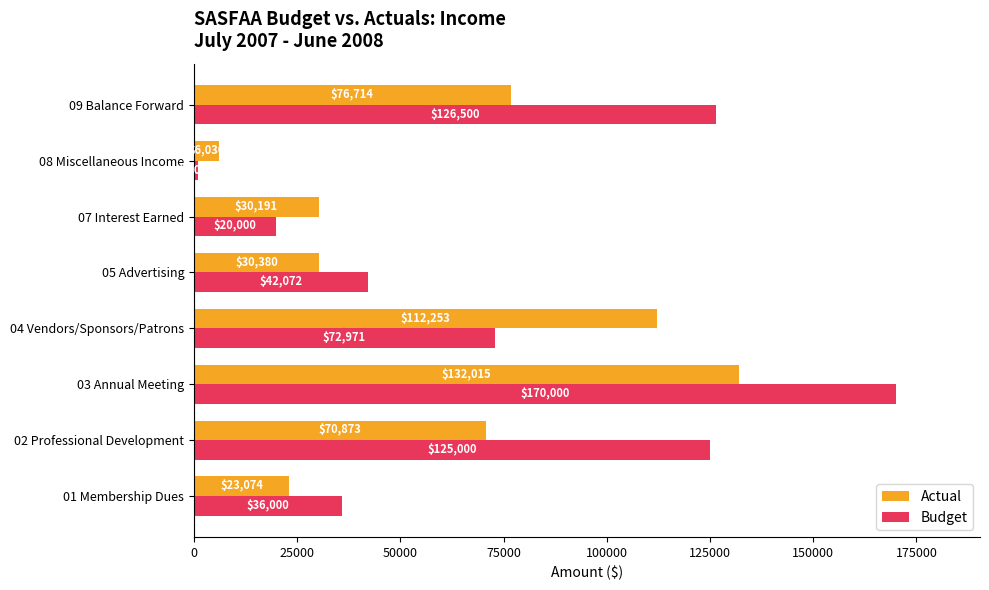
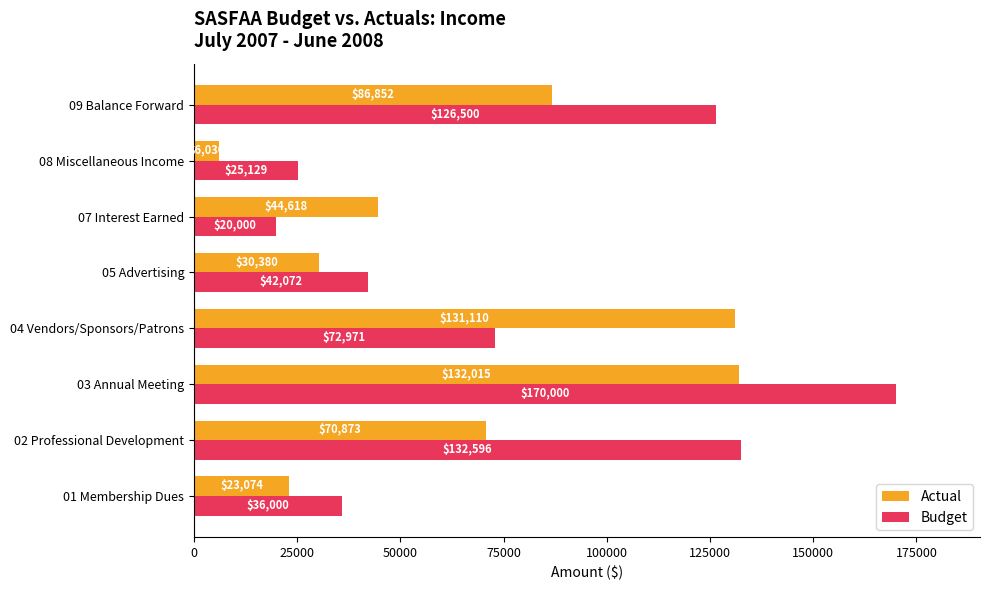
Actual, 09 Balance Forward: $76,714 -> $86,852
Budget, 08 Miscellaneous Income: 1000 -> 25000
Actual, 07 Interest Earned: $30,191 -> $44,618
Actual, 04 Vendors/Sponsors/Patrons: $112,253 -> $131,110
Budget, 02 Professional Development: $125,000 -> $132,596
